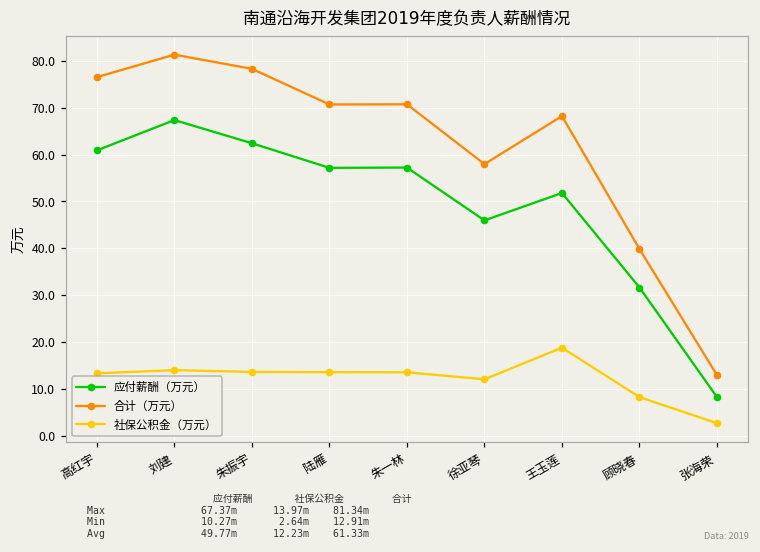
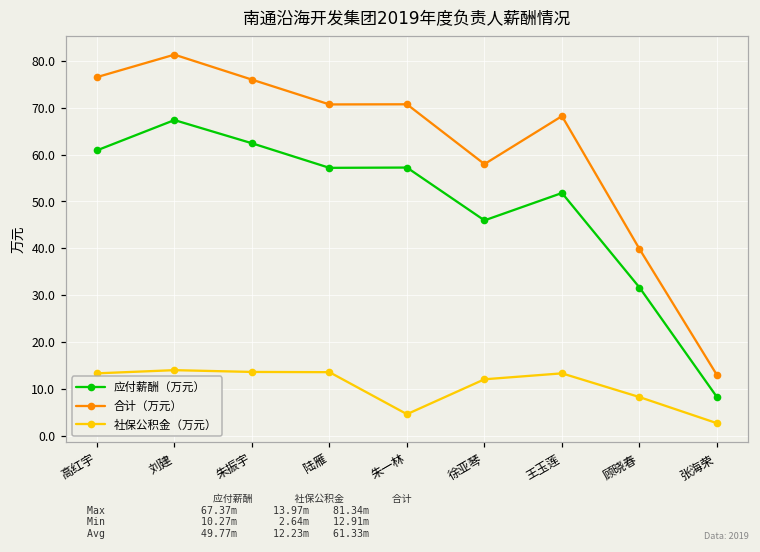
合计（万元）, 朱振宇: 78 -> 76
社保公积金（万元）, 朱一林: 14 -> 5
社保公积金（万元）, 王玉莲: 19 -> 13
